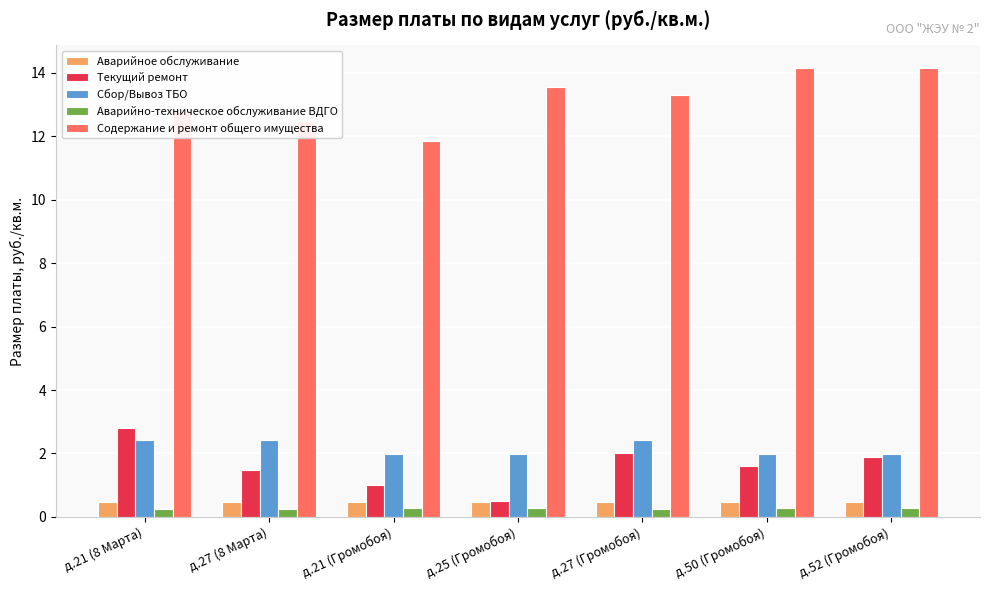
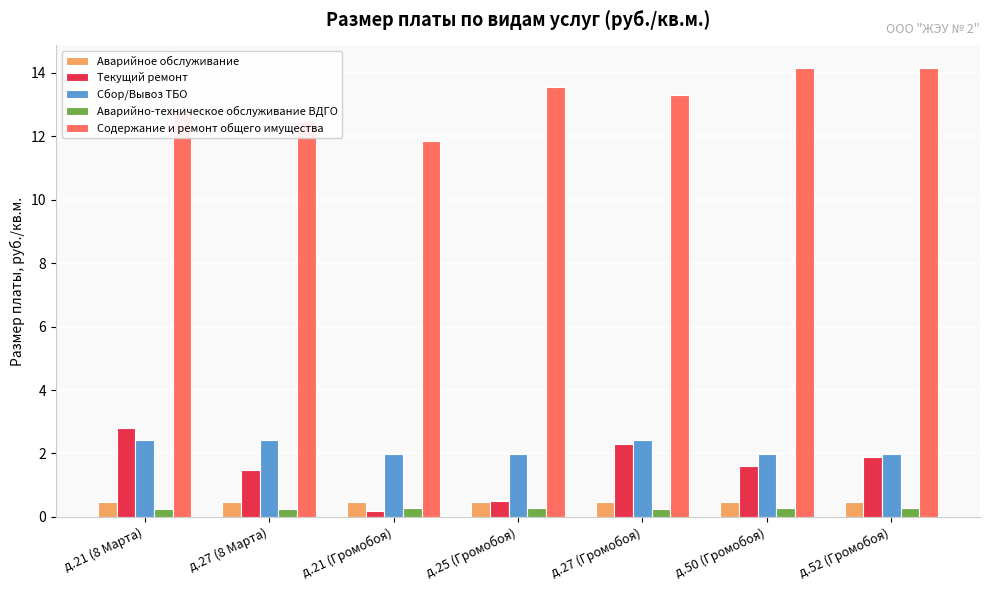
Текущий ремонт, д.21 (Громобоя): 1.0 -> 0.2
Текущий ремонт, д.27 (Громобоя): 2.0 -> 2.3
